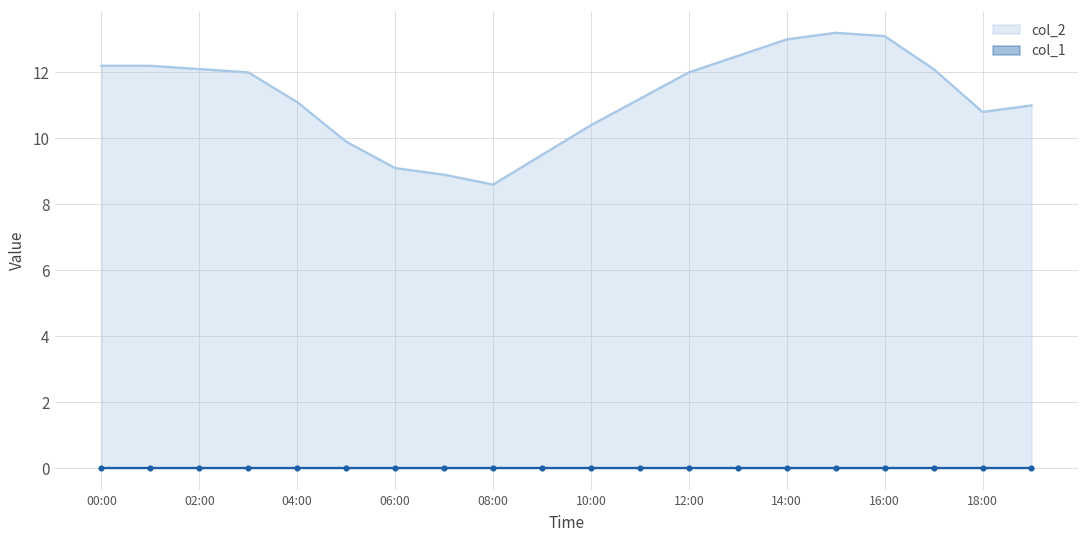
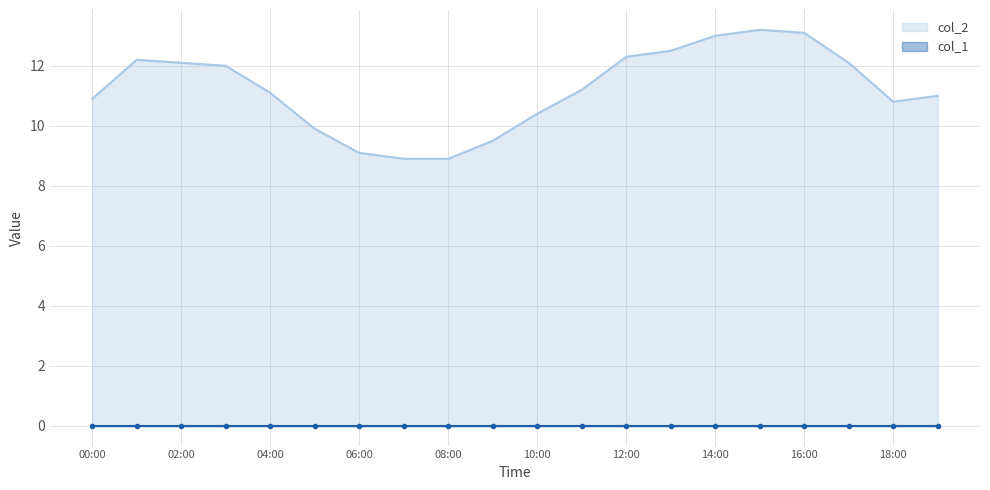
col_2, 00:00: 12.2 -> 10.9
col_2, 08:00: 8.6 -> 8.9
col_2, 12:00: 12.0 -> 12.3
